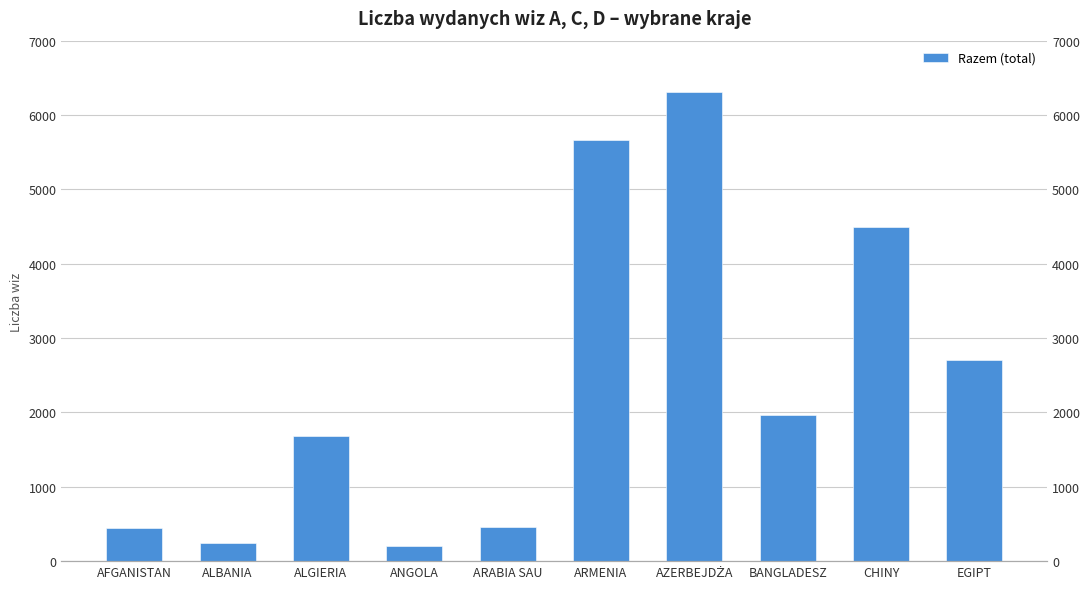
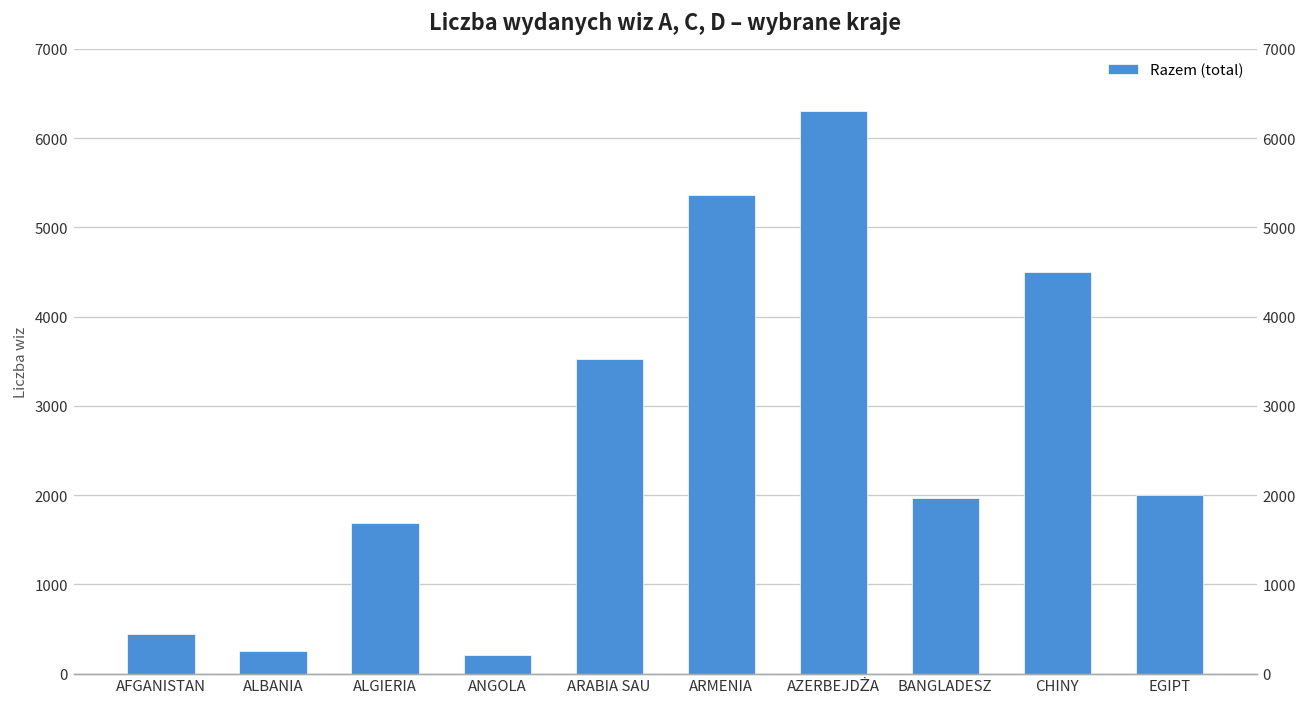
ARABIA SAU: 500 -> 3500
ARMENIA: 5700 -> 5400
EGIPT: 2700 -> 2000
